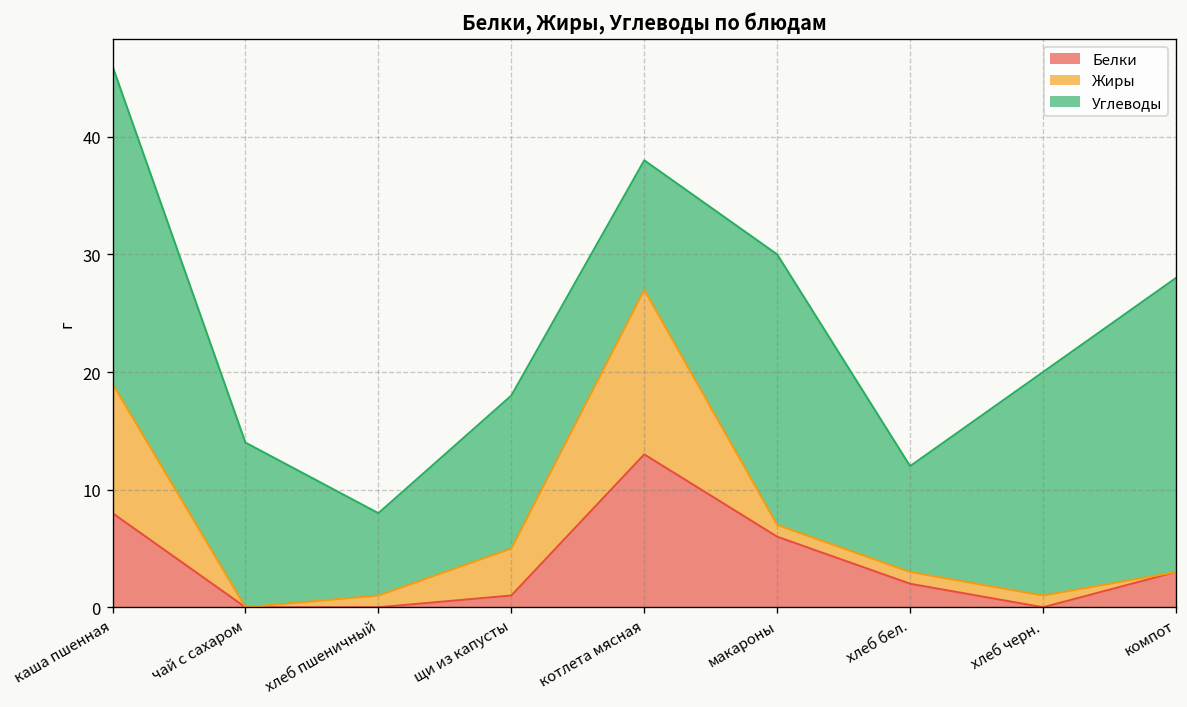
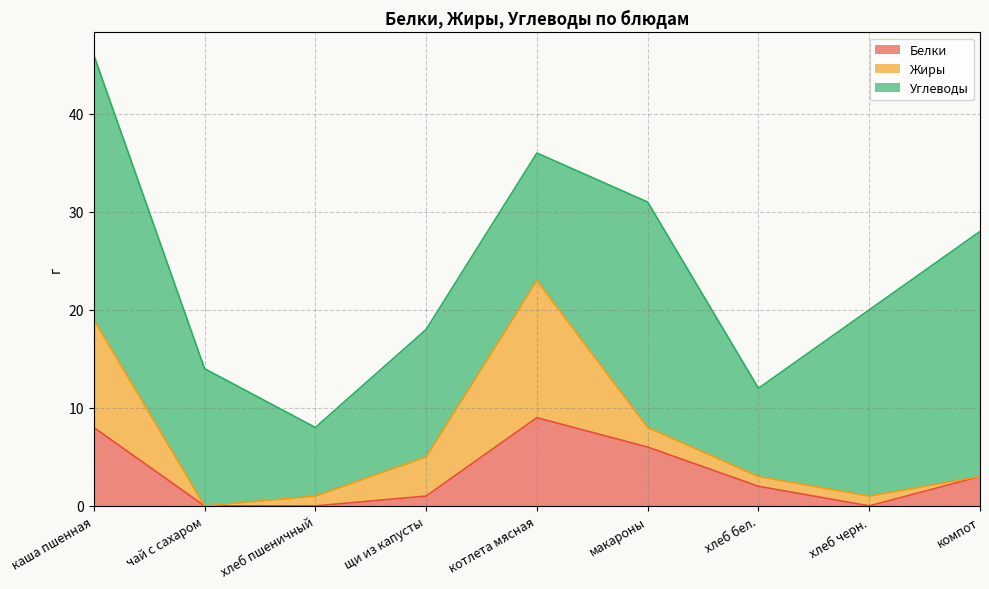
Белки, котлета мясная: 13 -> 9
Углеводы, котлета мясная: 11 -> 13
Жиры, макароны: 1 -> 2
